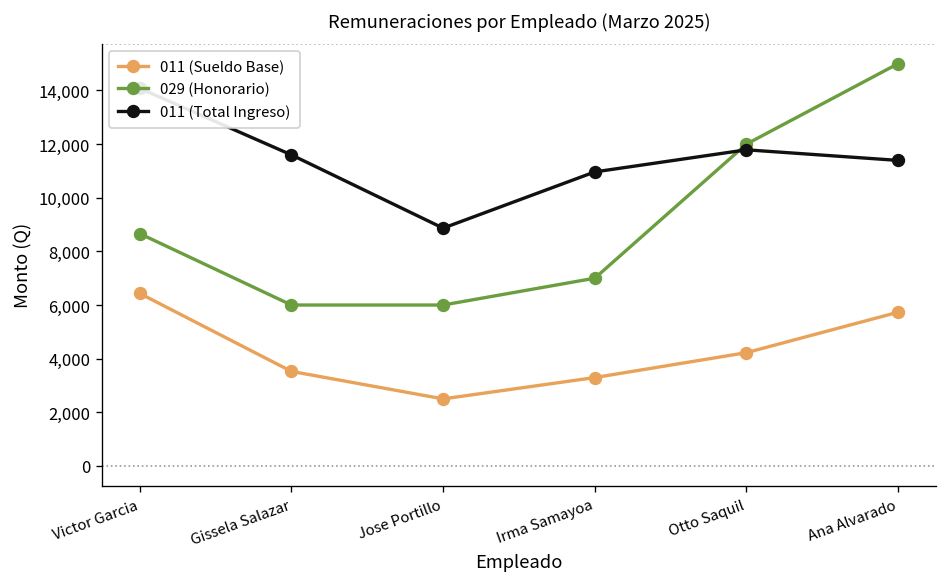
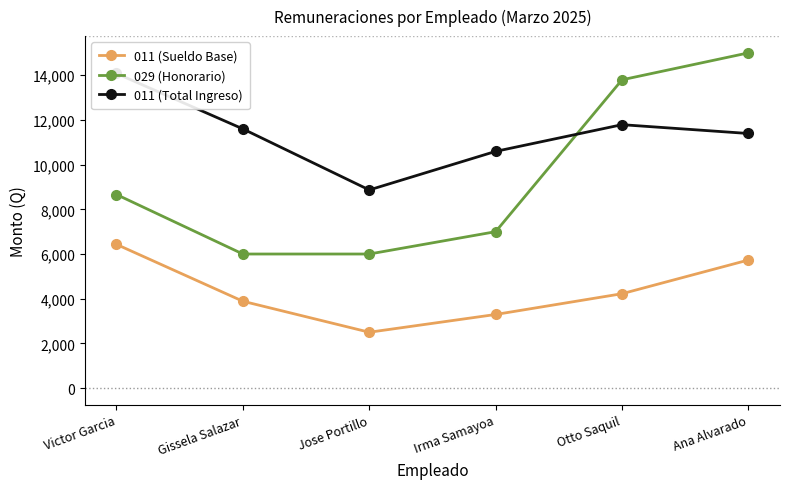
011 (Sueldo Base), Gissela Salazar: 3,500 -> 3,900
011 (Total Ingreso), Irma Samayoa: 11,000 -> 10,600
029 (Honorario), Otto Saquil: 12,000 -> 13,800
